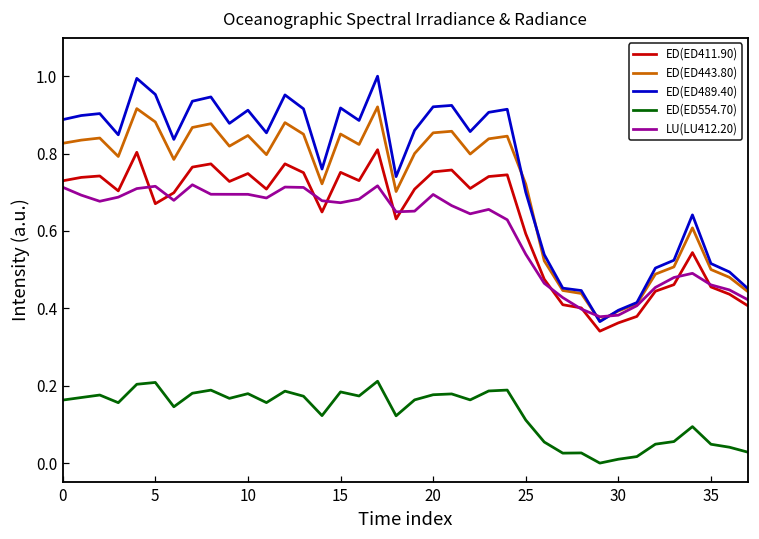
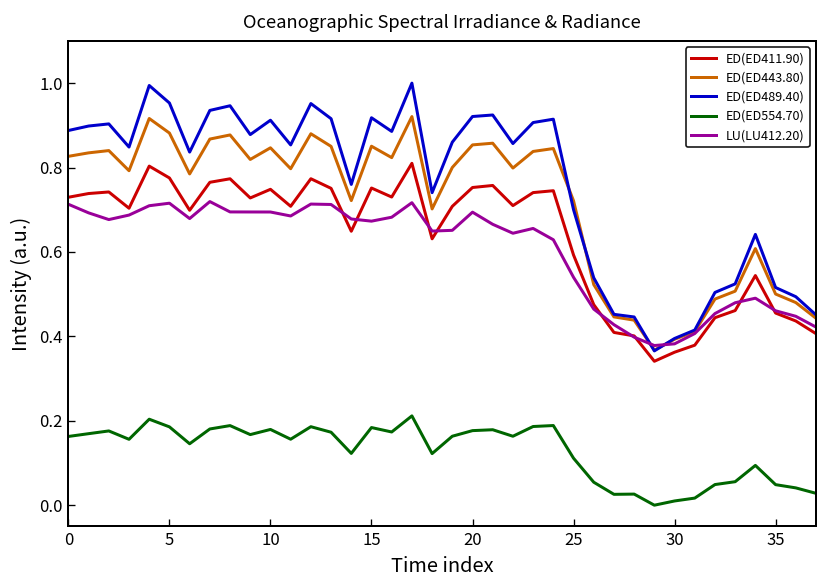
ED(ED411.90), 5: 0.67 -> 0.78
ED(ED554.70), 5: 0.21 -> 0.19
